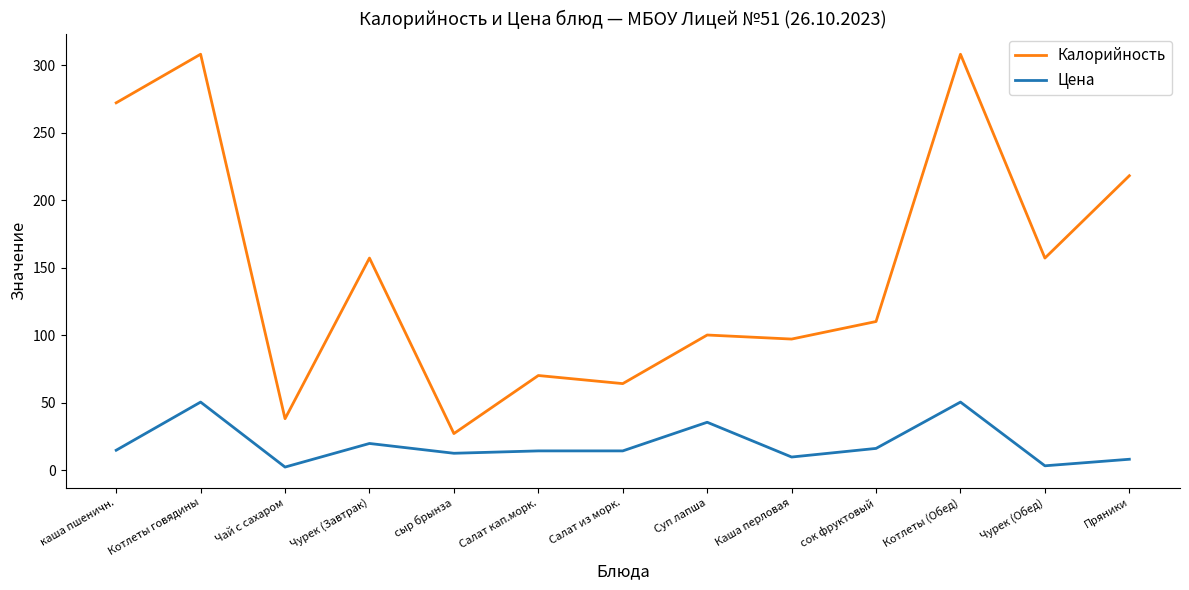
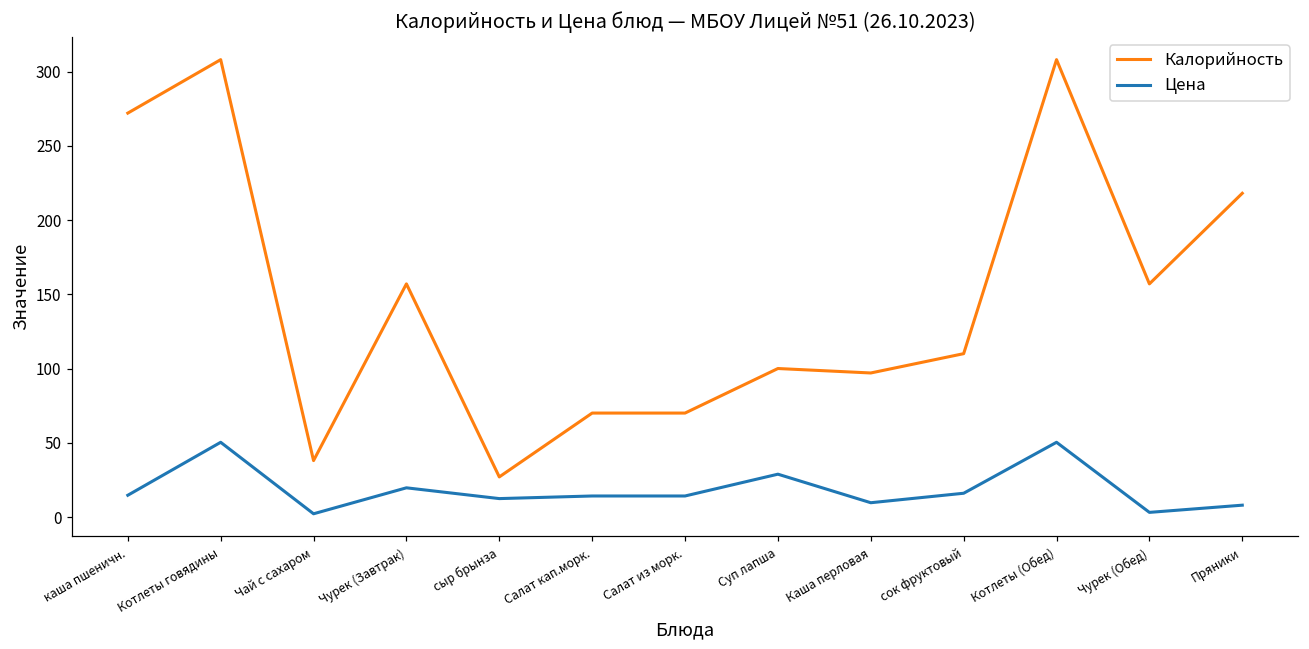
Калорийность, Салат из морк.: 64 -> 70
Цена, Суп лапша: 35 -> 29
